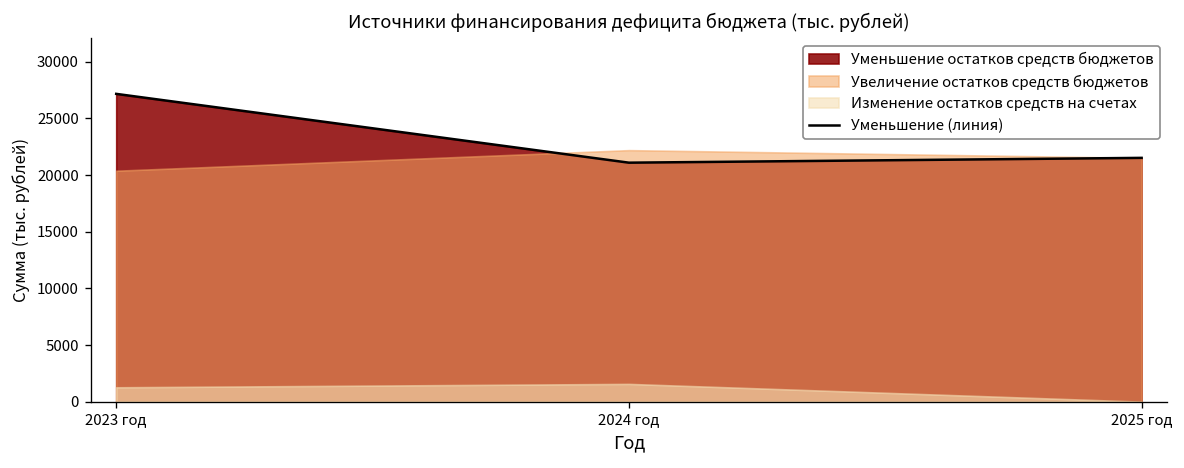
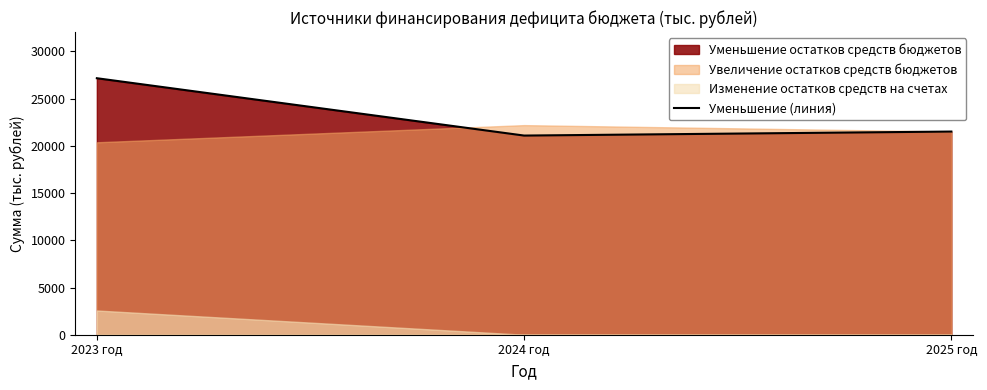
Изменение остатков средств на счетах, 2023 год: 1000 -> 3000
Изменение остатков средств на счетах, 2024 год: 2000 -> 0
